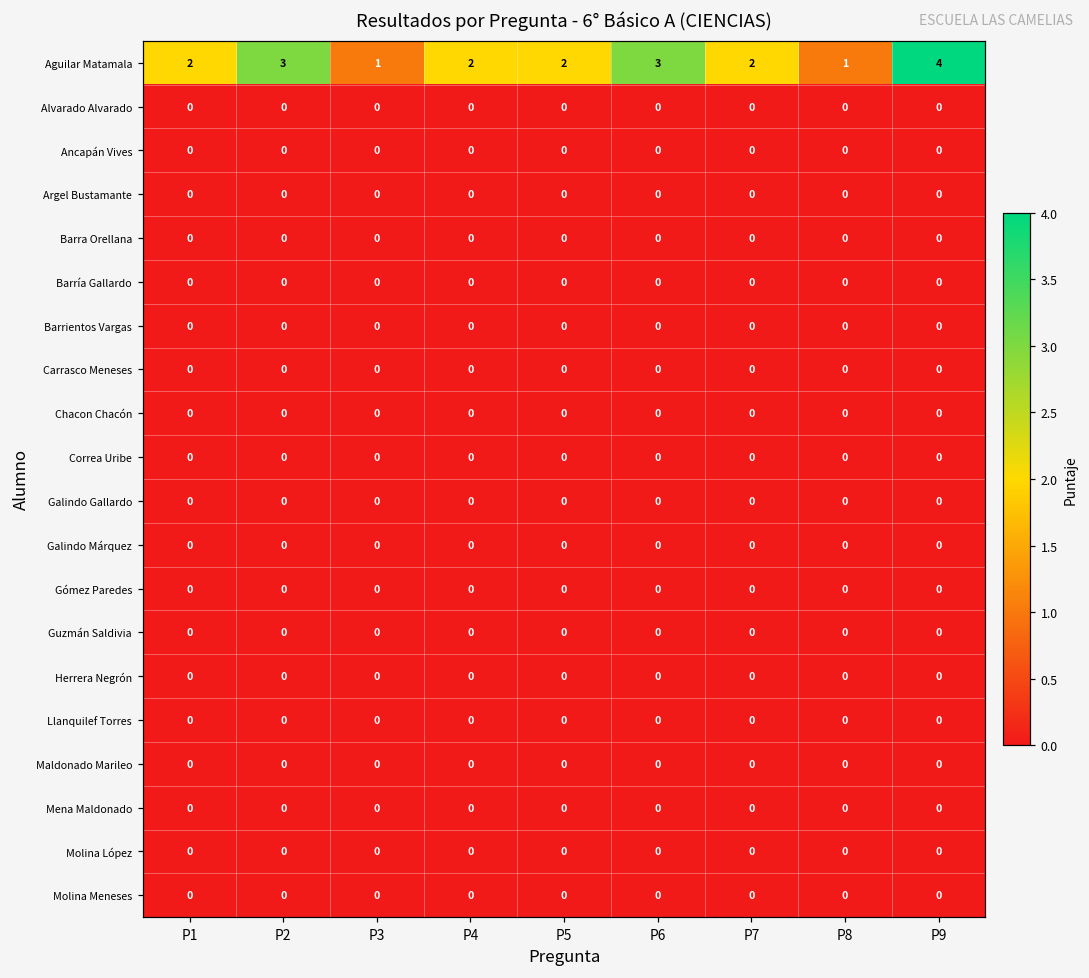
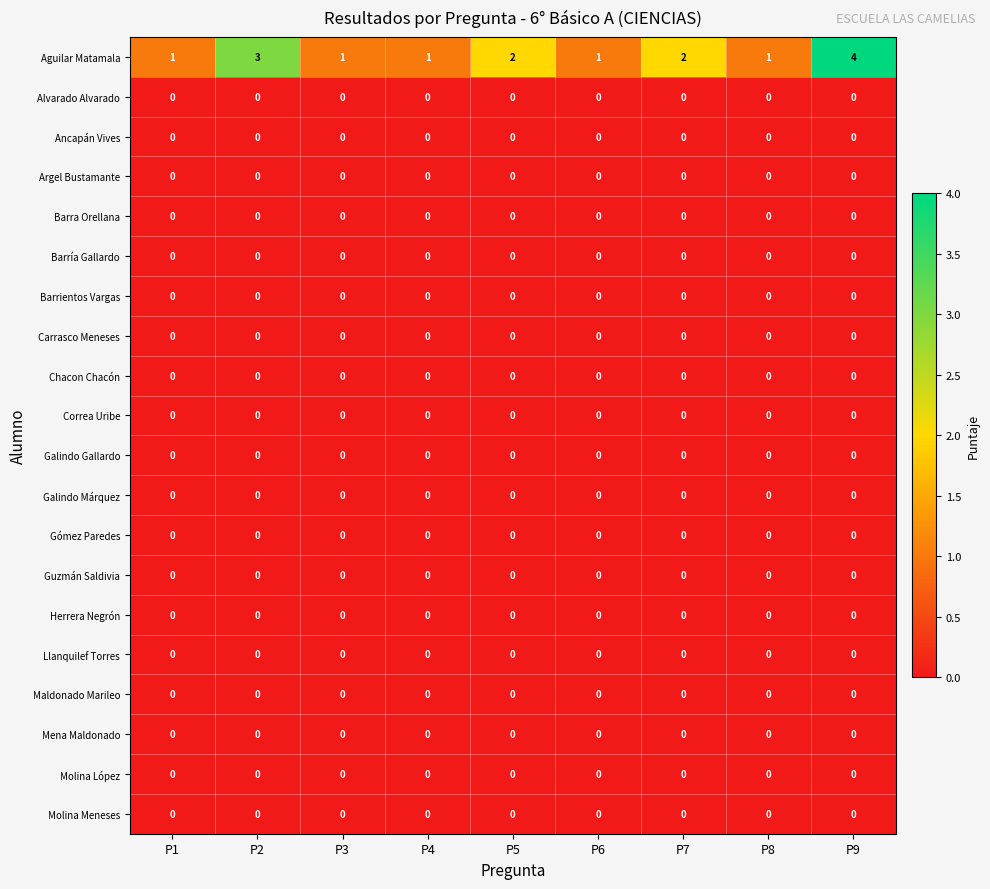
Aguilar Matamala, P1: 2 -> 1
Aguilar Matamala, P4: 2 -> 1
Aguilar Matamala, P6: 3 -> 1
